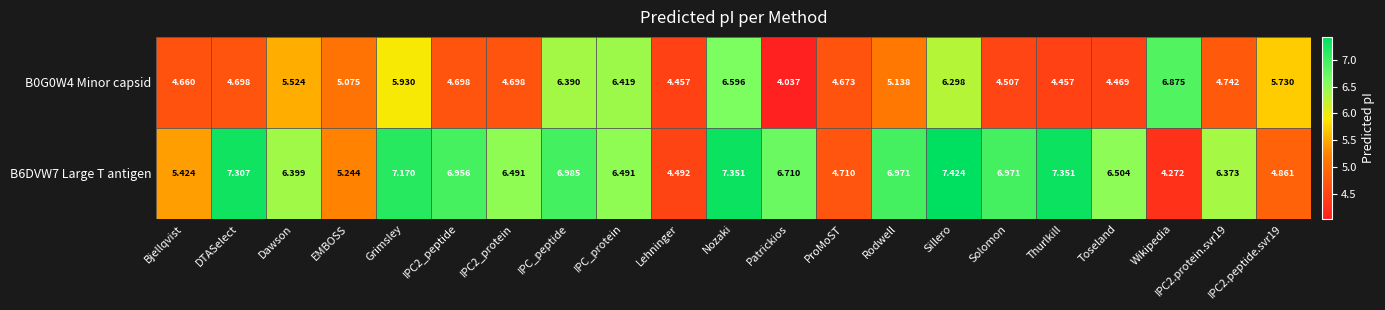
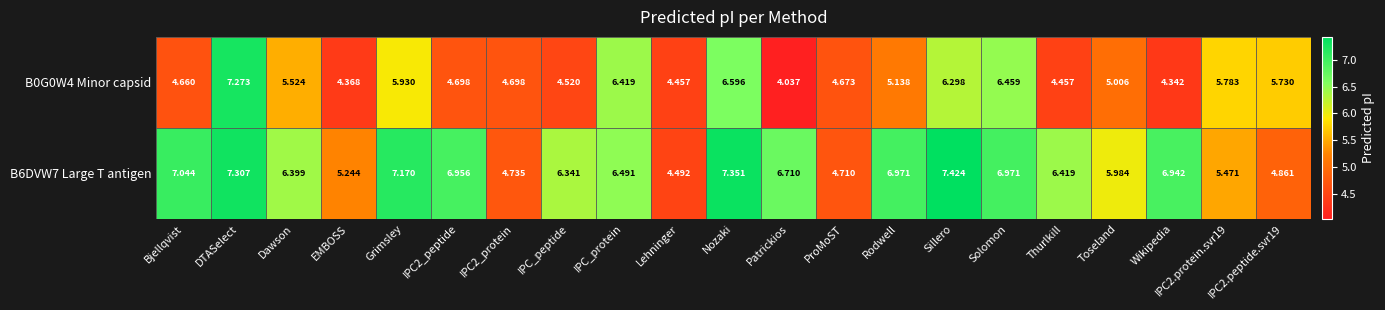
B0G0W4 Minor capsid, DTASelect: 4.698 -> 7.273
B0G0W4 Minor capsid, EMBOSS: 5.075 -> 4.368
B0G0W4 Minor capsid, IPC_peptide: 6.390 -> 4.520
B0G0W4 Minor capsid, Solomon: 4.507 -> 6.459
B0G0W4 Minor capsid, Toseland: 4.469 -> 5.006
B0G0W4 Minor capsid, Wikipedia: 6.875 -> 4.342
B0G0W4 Minor capsid, IPC2.protein.svr19: 4.742 -> 5.783
B6DVW7 Large T antigen, Bjellqvist: 5.424 -> 7.044
B6DVW7 Large T antigen, IPC2_protein: 6.491 -> 4.735
B6DVW7 Large T antigen, IPC_peptide: 6.985 -> 6.341
B6DVW7 Large T antigen, Thurlkill: 7.351 -> 6.419
B6DVW7 Large T antigen, Toseland: 6.504 -> 5.984
B6DVW7 Large T antigen, Wikipedia: 4.272 -> 6.942
B6DVW7 Large T antigen, IPC2.protein.svr19: 6.373 -> 5.471
